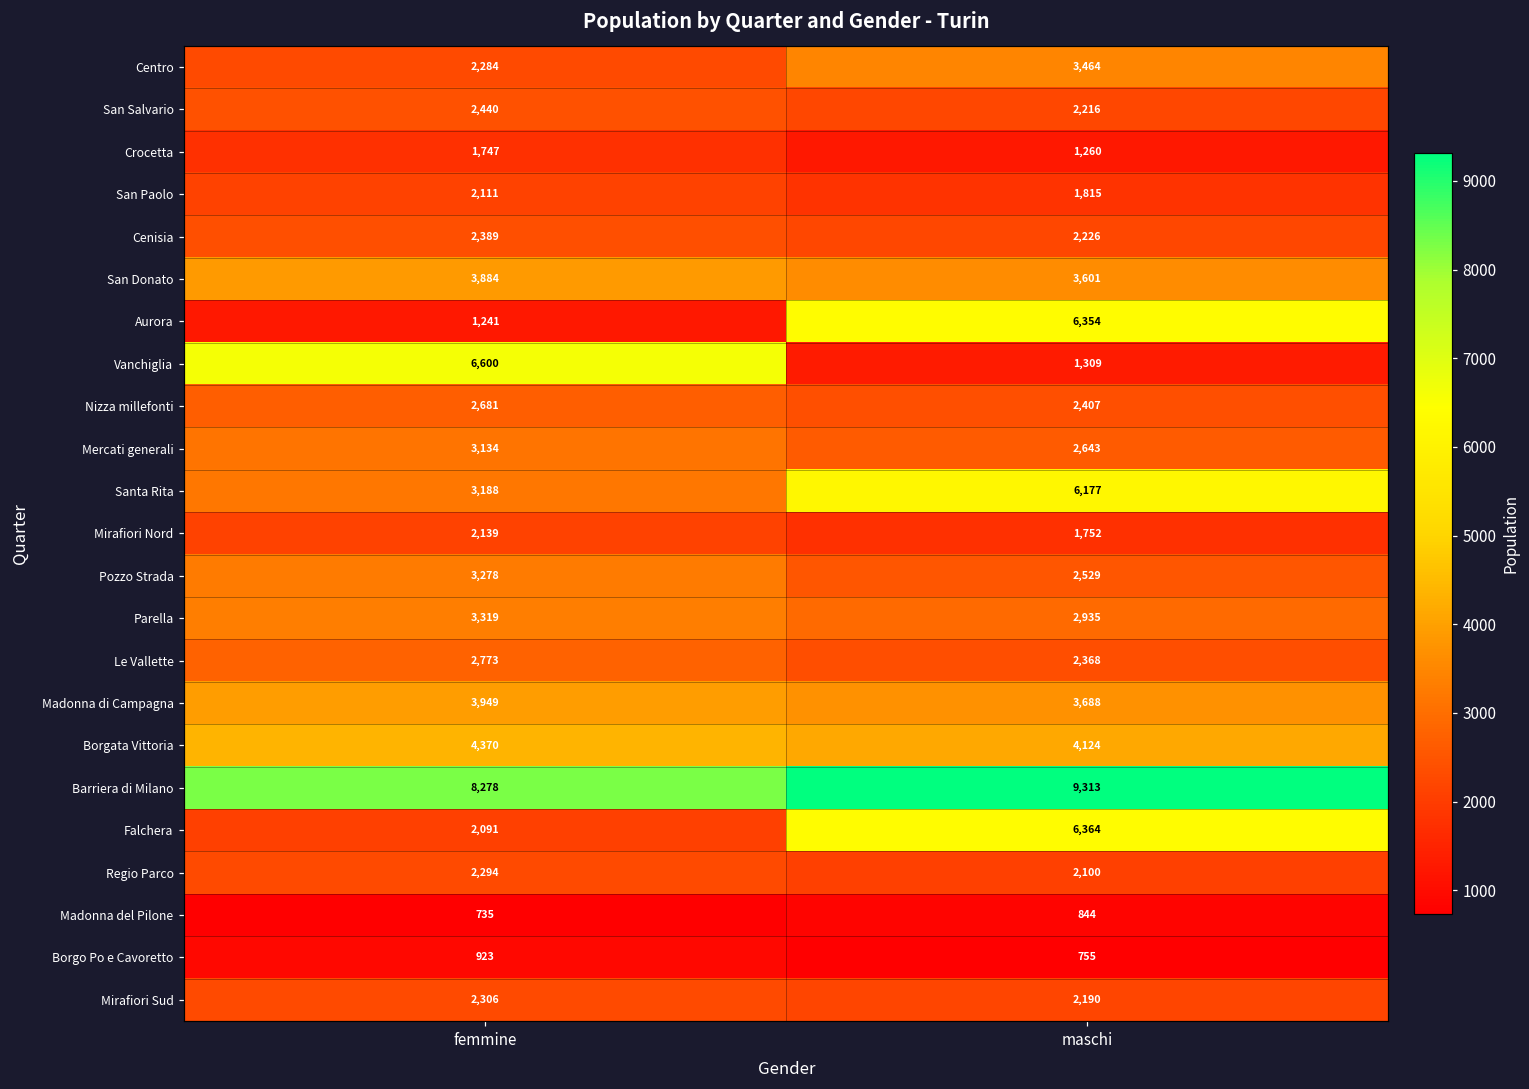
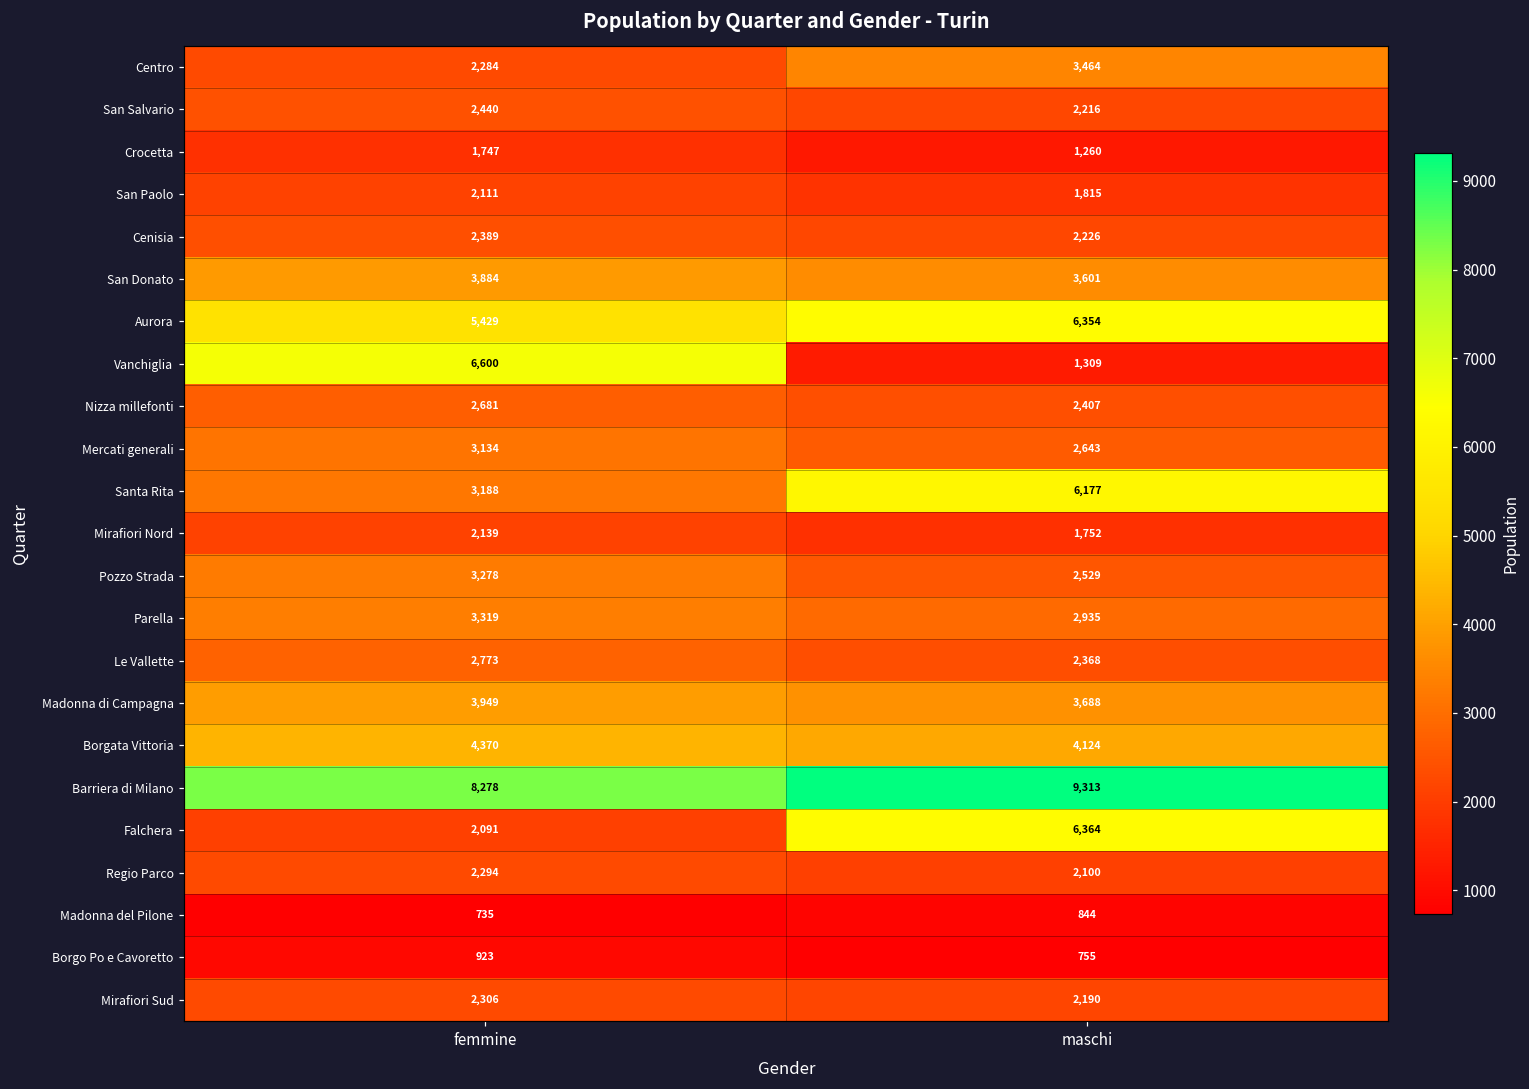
Aurora, femmine: 1,241 -> 5,429
